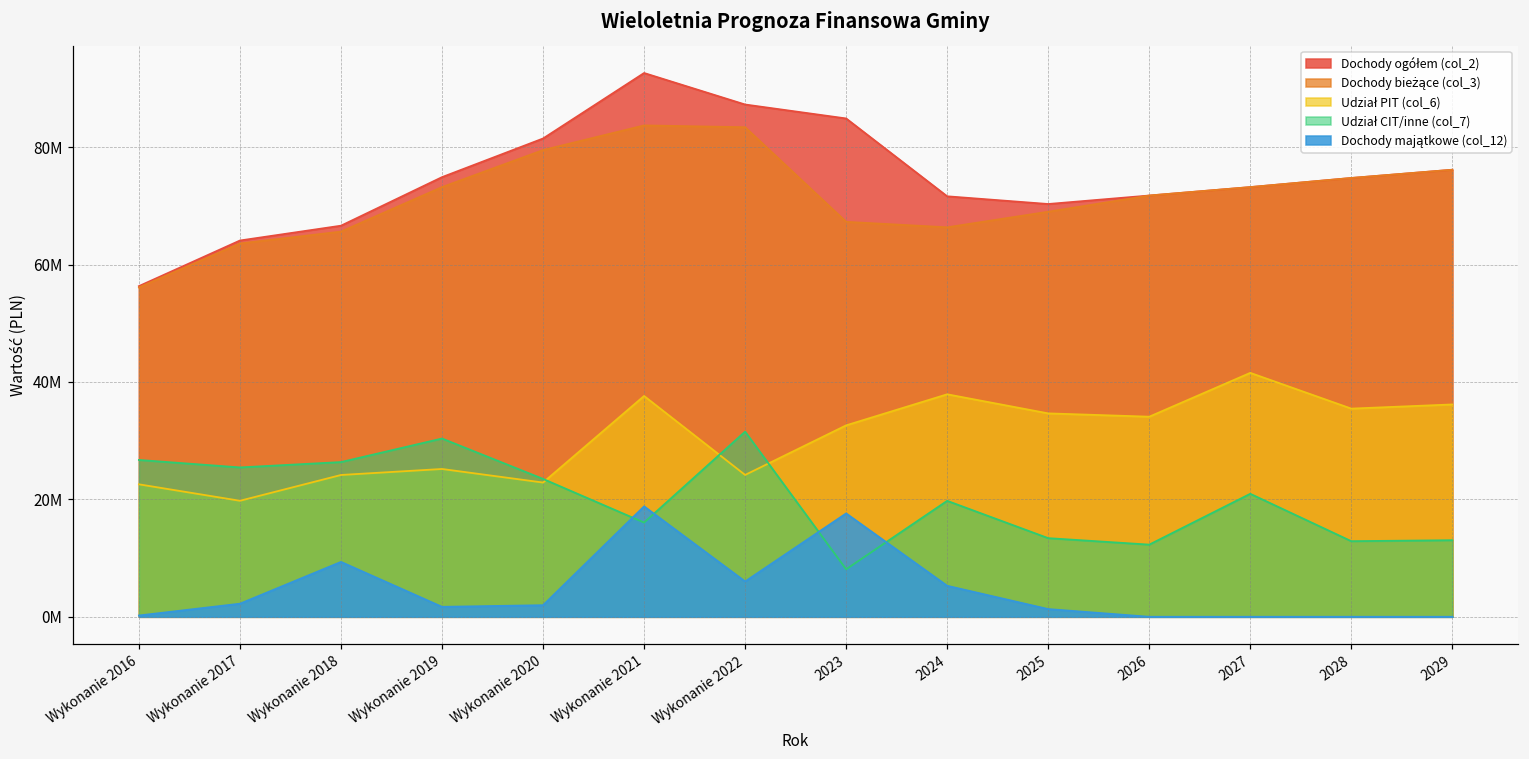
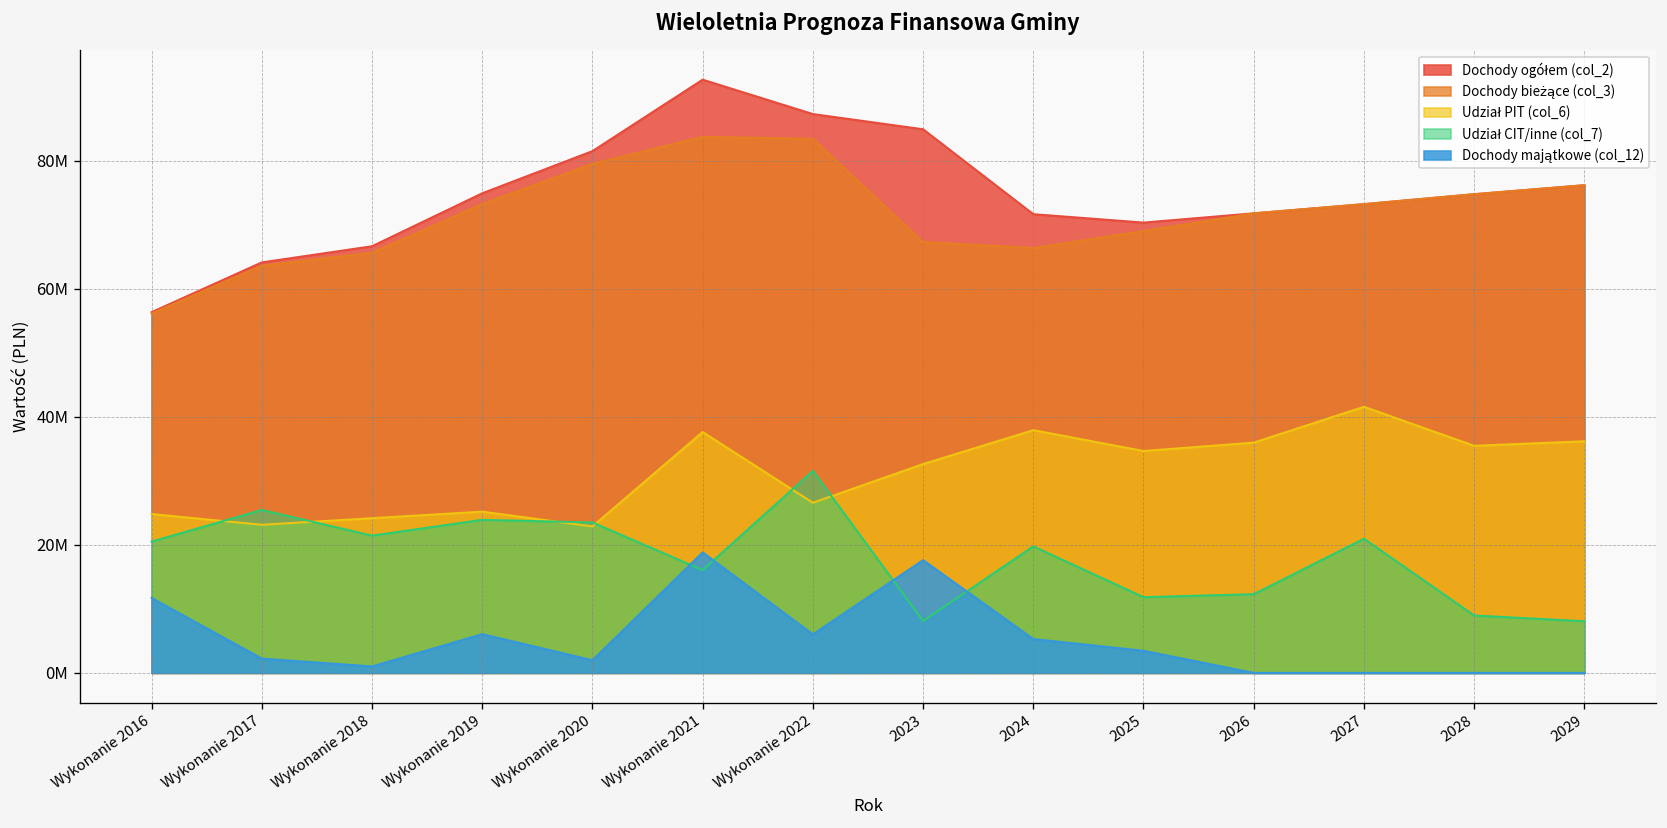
Udział PIT (col_6), Wykonanie 2016: 23000000 -> 25000000
Udział CIT/inne (col_7), Wykonanie 2016: 27000000 -> 20000000
Dochody majątkowe (col_12), Wykonanie 2016: 0 -> 12000000
Udział PIT (col_6), Wykonanie 2017: 20000000 -> 23000000
Udział CIT/inne (col_7), Wykonanie 2018: 26000000 -> 21000000
Dochody majątkowe (col_12), Wykonanie 2018: 9000000 -> 1000000
Udział CIT/inne (col_7), Wykonanie 2019: 30000000 -> 24000000
Dochody majątkowe (col_12), Wykonanie 2019: 2000000 -> 6000000
Udział PIT (col_6), Wykonanie 2022: 24000000 -> 27000000
Udział CIT/inne (col_7), 2025: 13000000 -> 12000000
Dochody majątkowe (col_12), 2025: 1000000 -> 3000000
Udział PIT (col_6), 2026: 34000000 -> 36000000
Udział CIT/inne (col_7), 2028: 13000000 -> 9000000
Udział CIT/inne (col_7), 2029: 13000000 -> 8000000
